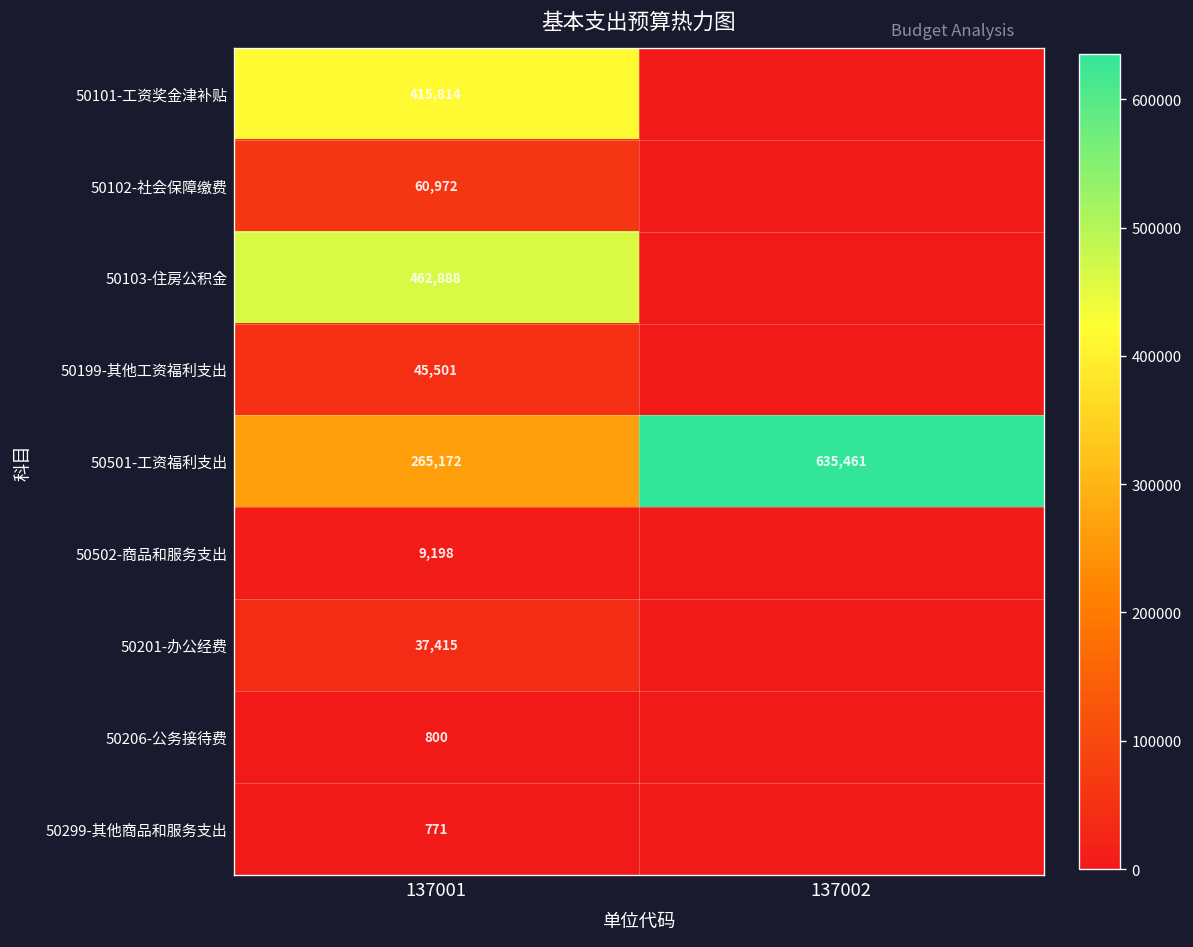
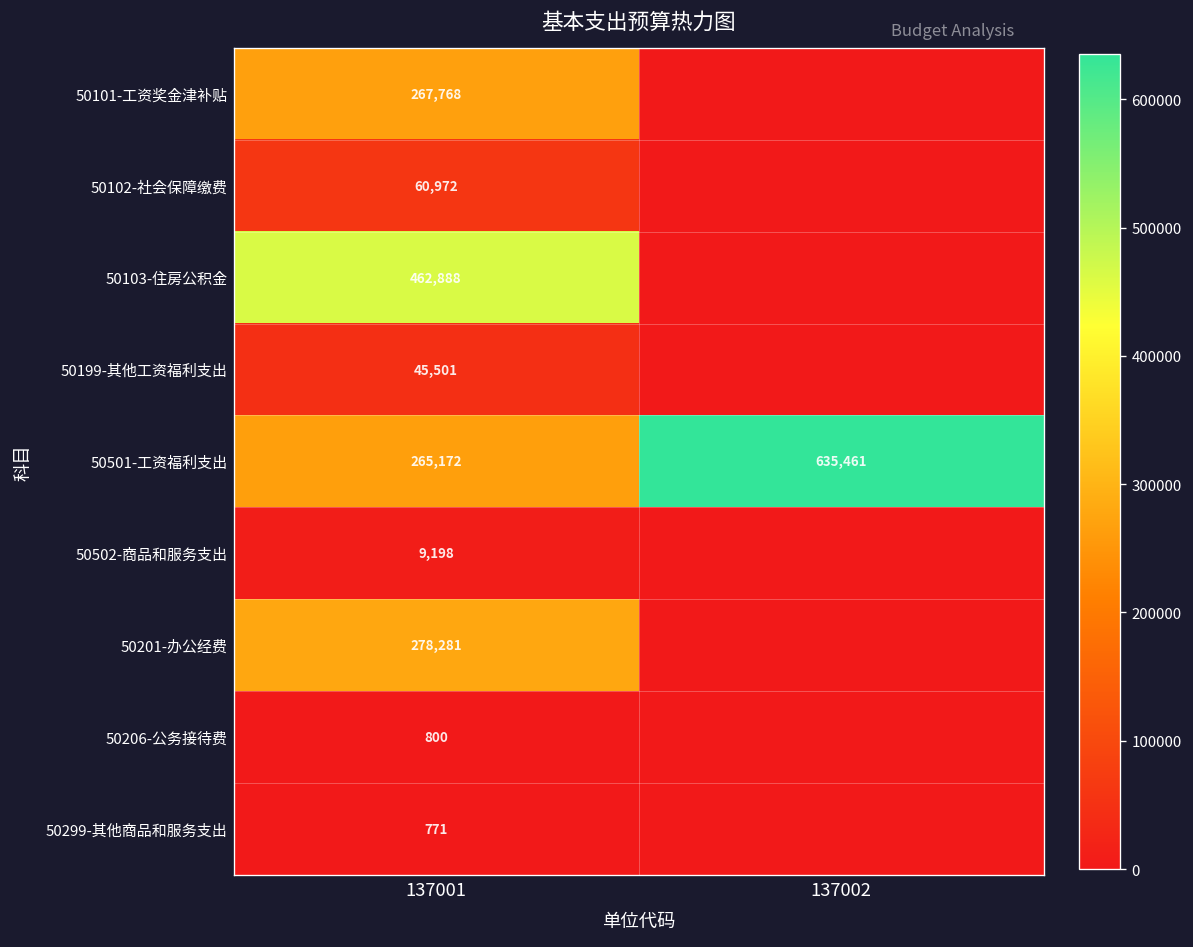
50101-工资奖金津补贴, 137001: 415,814 -> 267,768
50201-办公经费, 137001: 37,415 -> 278,281
